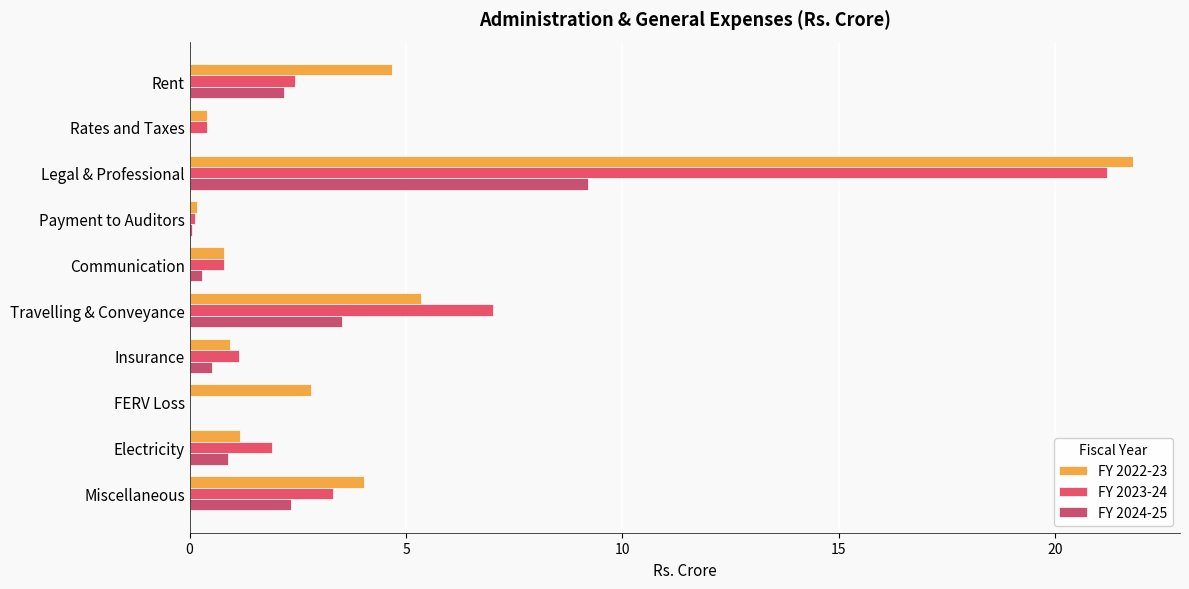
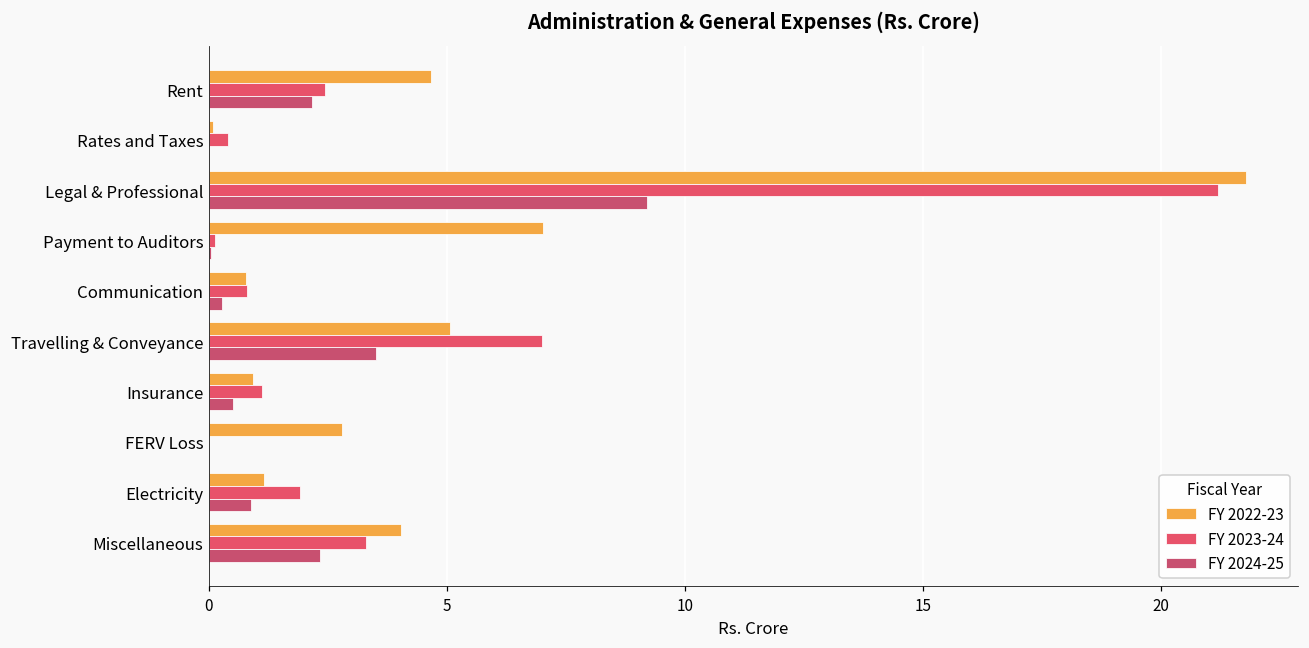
FY 2022-23, Rates and Taxes: 0.4 -> 0.1
FY 2022-23, Payment to Auditors: 0.2 -> 7.0
FY 2022-23, Travelling & Conveyance: 5.3 -> 5.1
